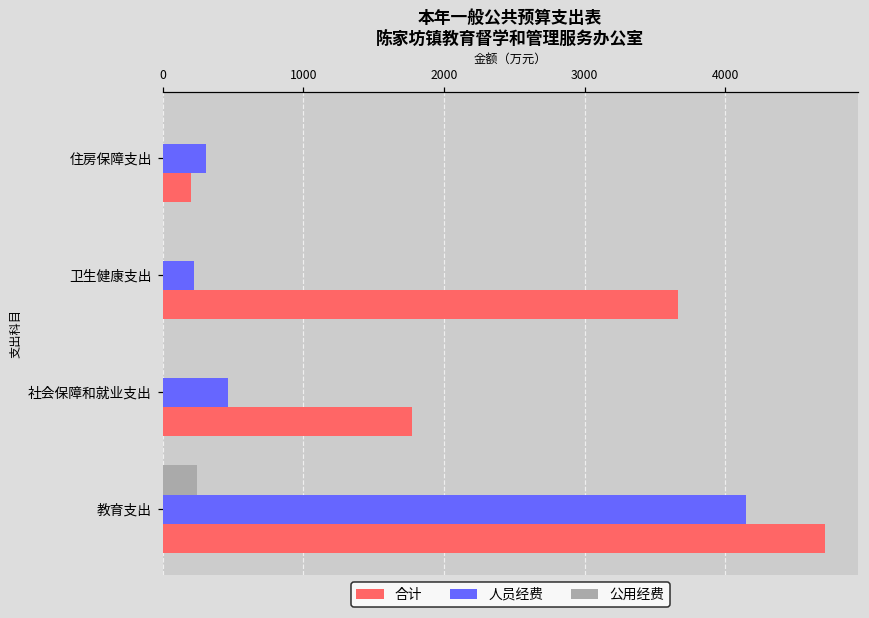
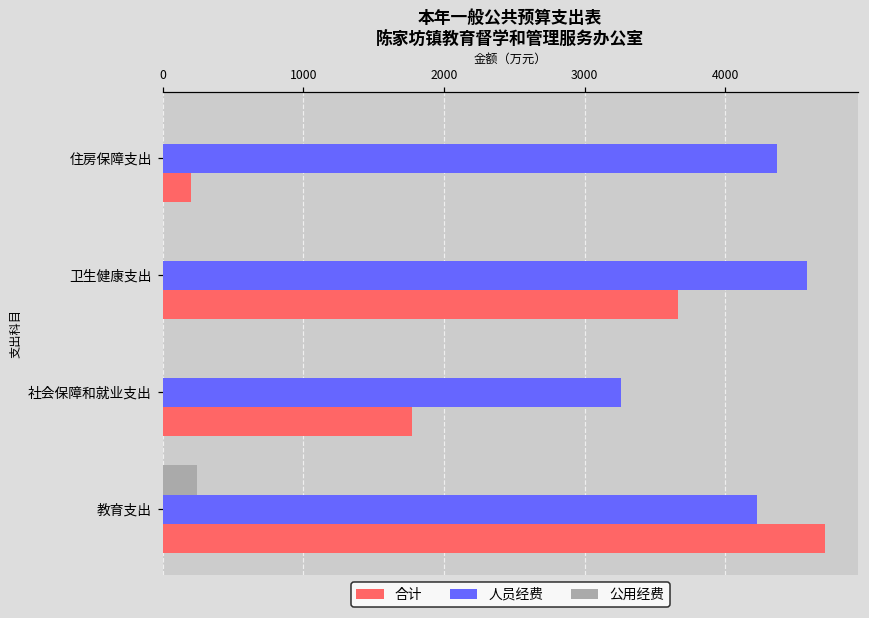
人员经费, 住房保障支出: 310 -> 4370
人员经费, 卫生健康支出: 220 -> 4580
人员经费, 社会保障和就业支出: 460 -> 3260
人员经费, 教育支出: 4150 -> 4220
